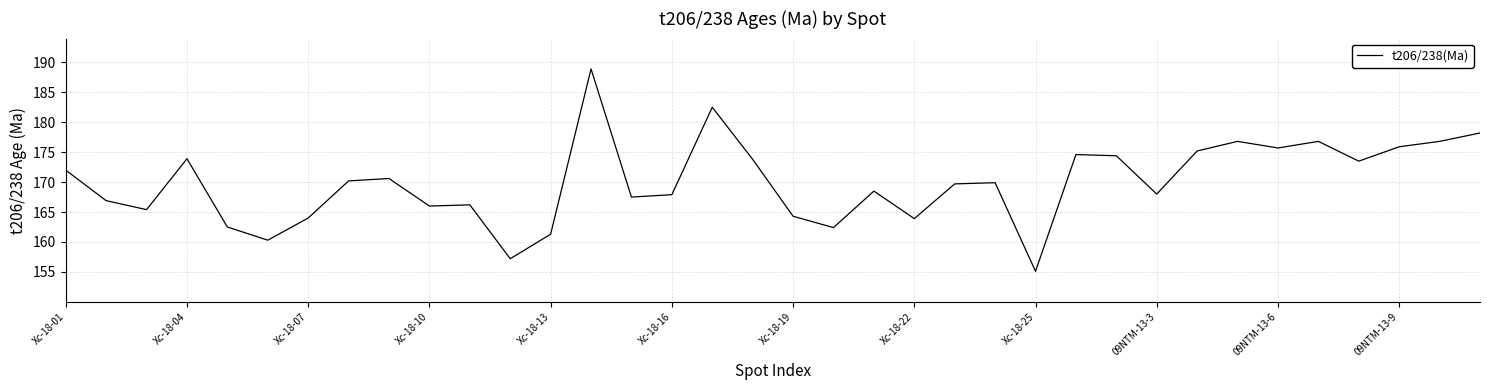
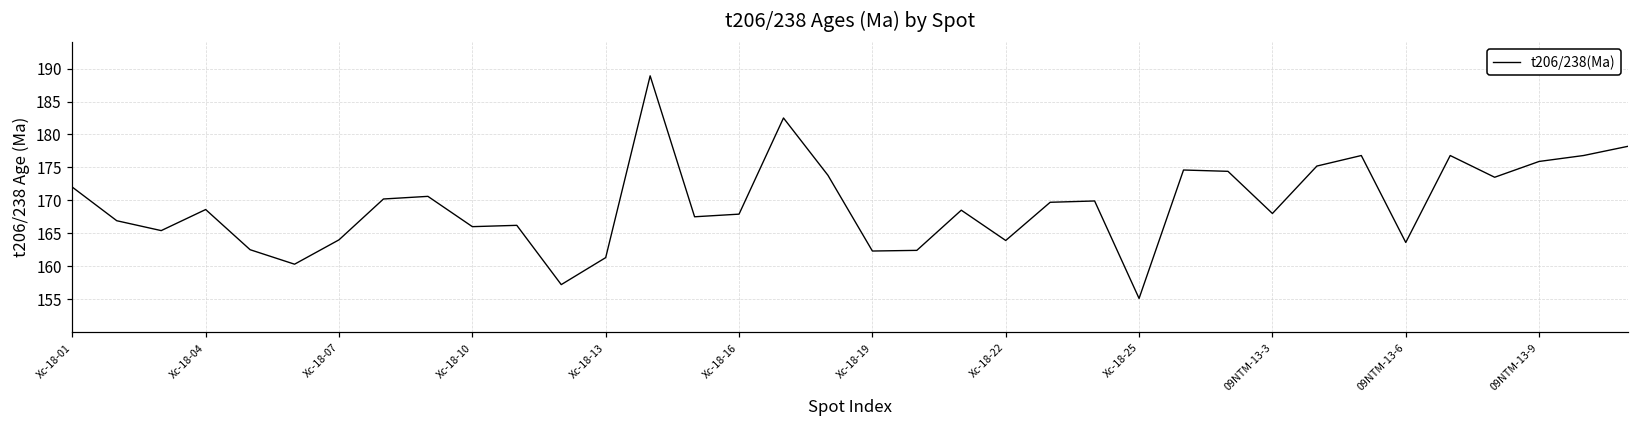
Xc-18-04: 174 -> 169
Xc-18-19: 164 -> 162
09NTM-13-6: 176 -> 164
